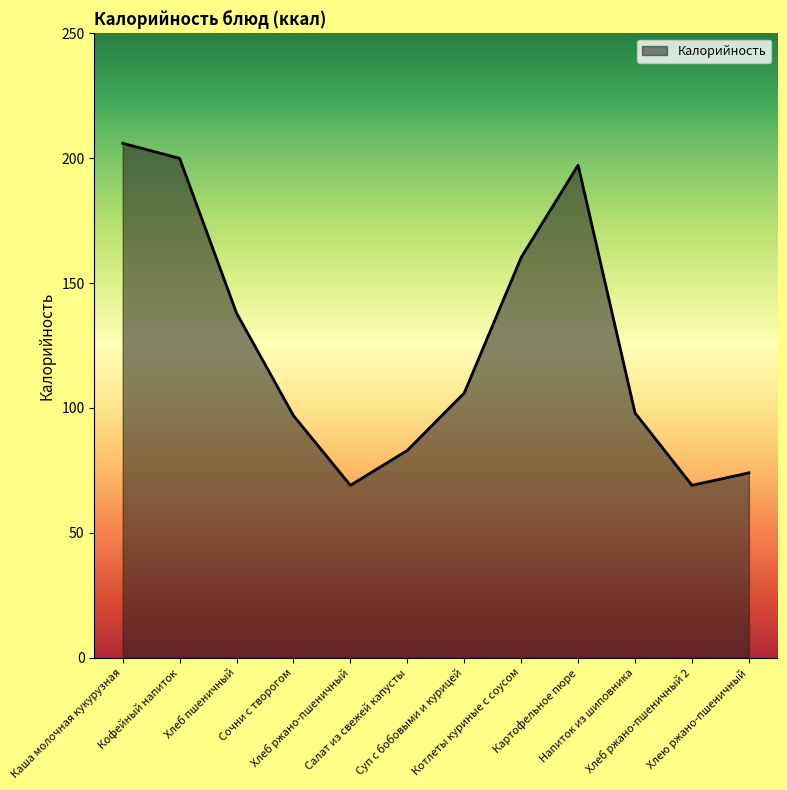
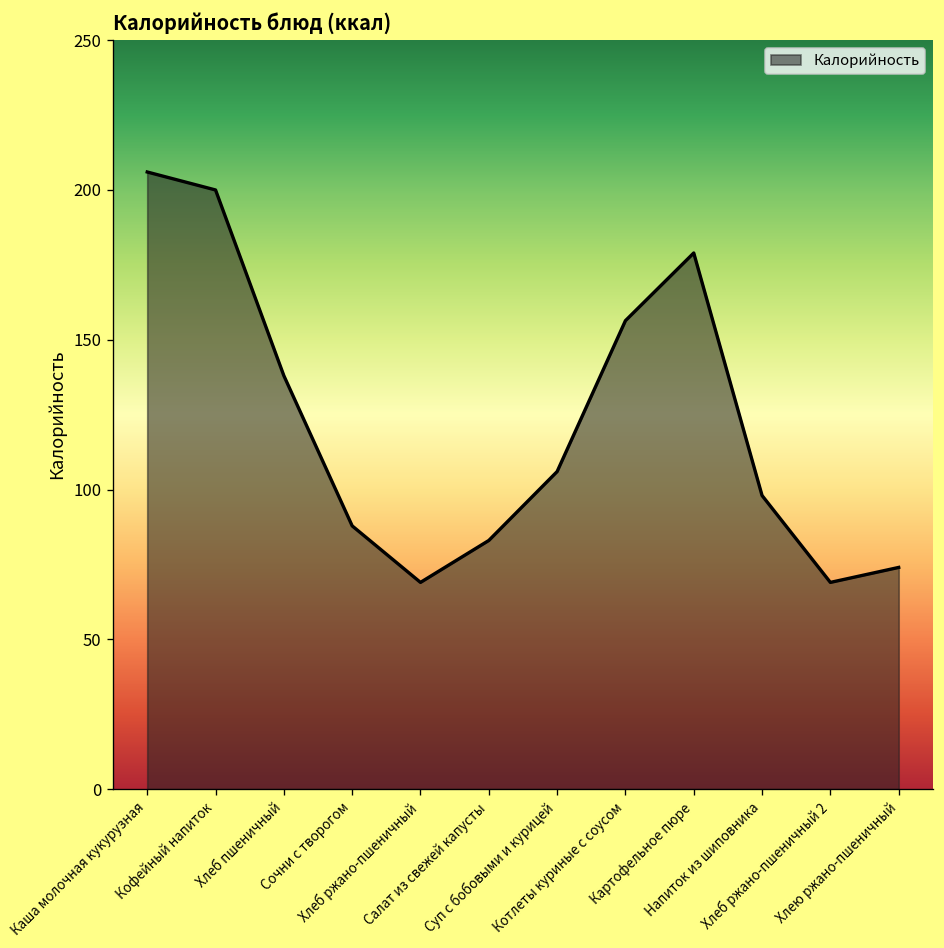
Сочни с творогом: 97 -> 88
Котлеты куриные с соусом: 160 -> 156
Картофельное пюре: 197 -> 179
